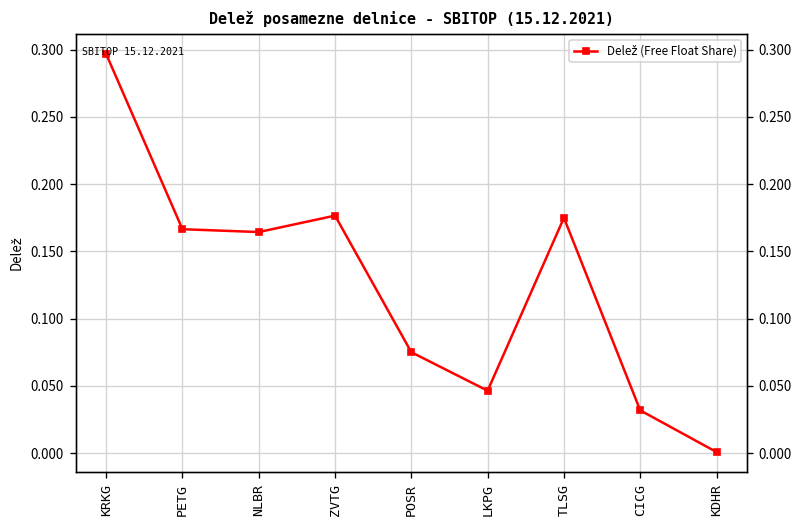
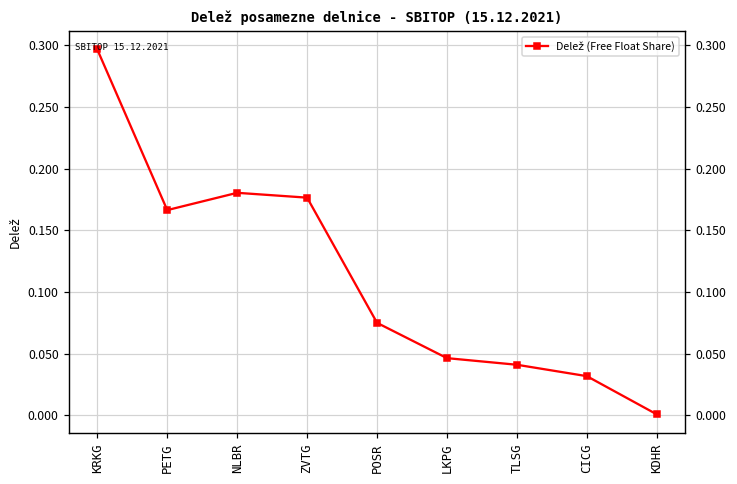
NLBR: 0.164 -> 0.181
TLSG: 0.175 -> 0.041
